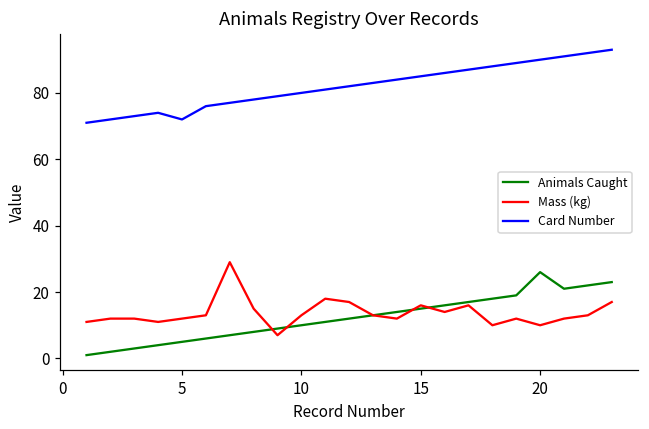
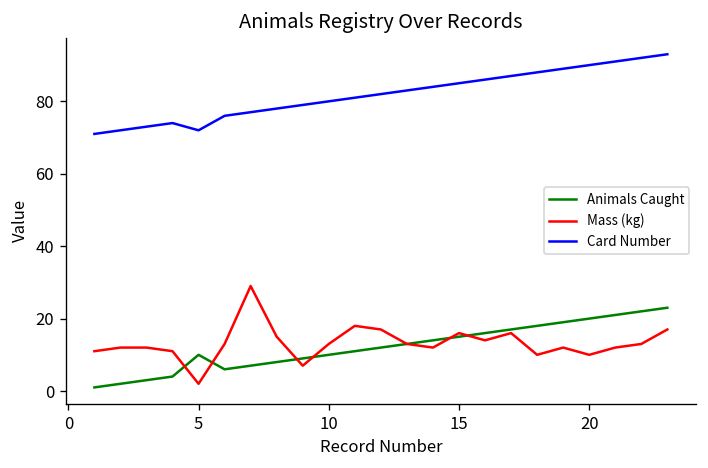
Animals Caught, 5: 5 -> 10
Mass (kg), 5: 12 -> 2
Animals Caught, 20: 26 -> 20
